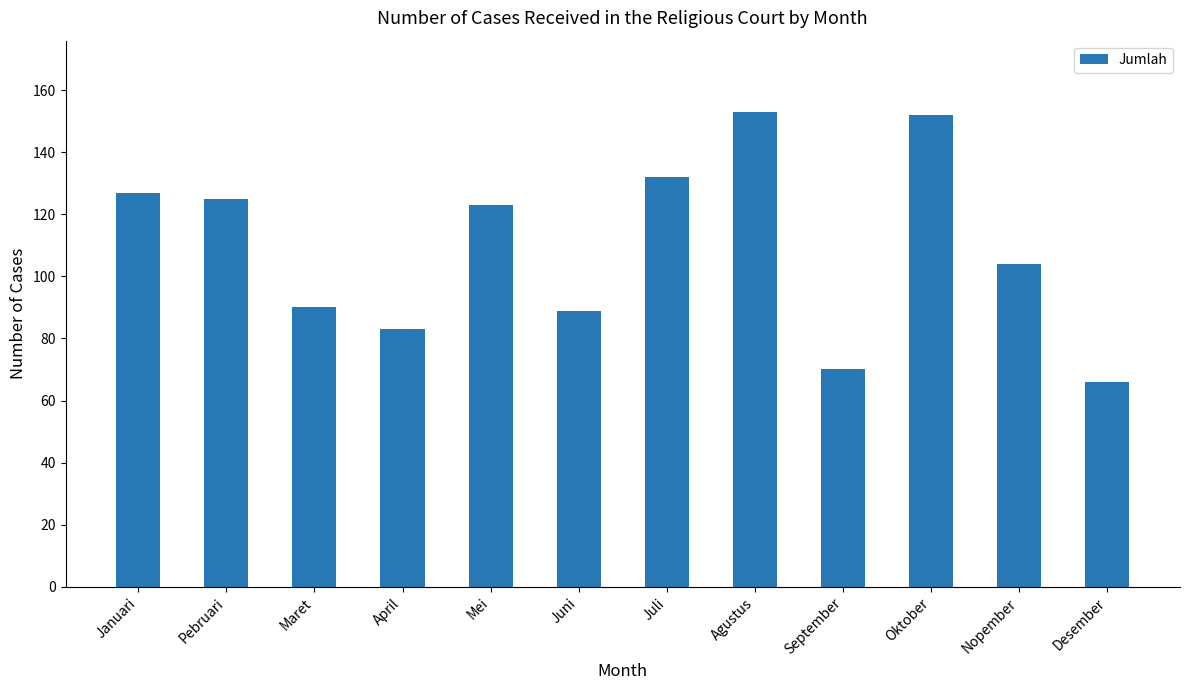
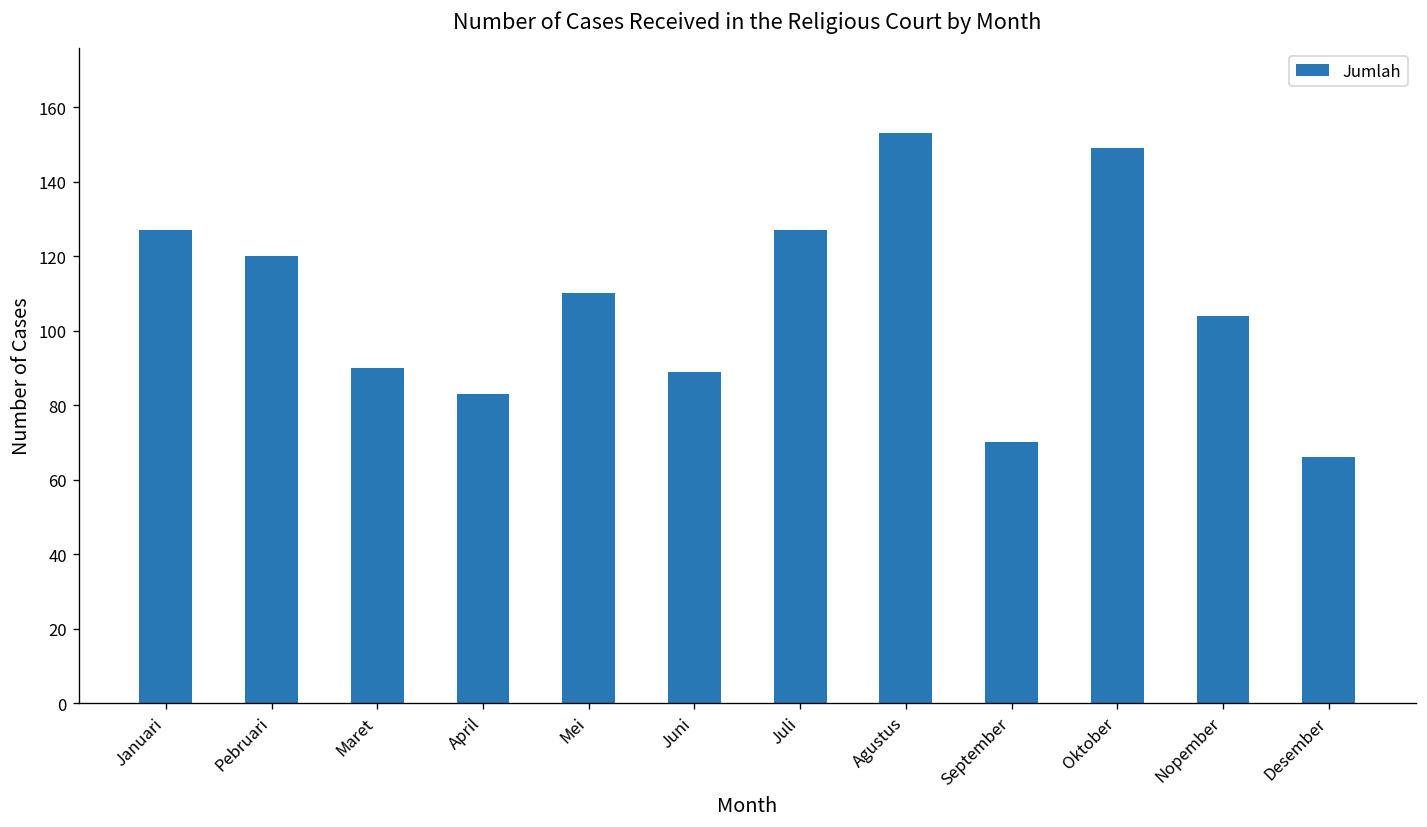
Pebruari: 125 -> 120
Mei: 123 -> 110
Juli: 132 -> 127
Oktober: 152 -> 149
